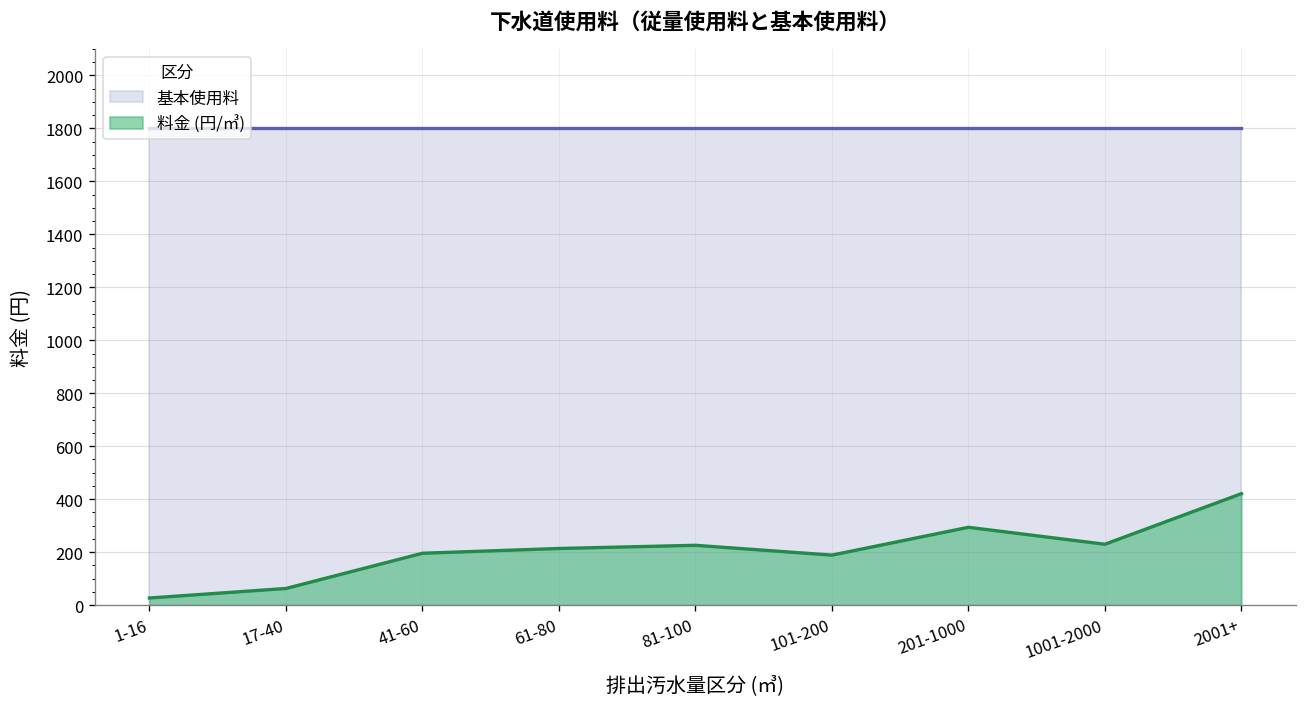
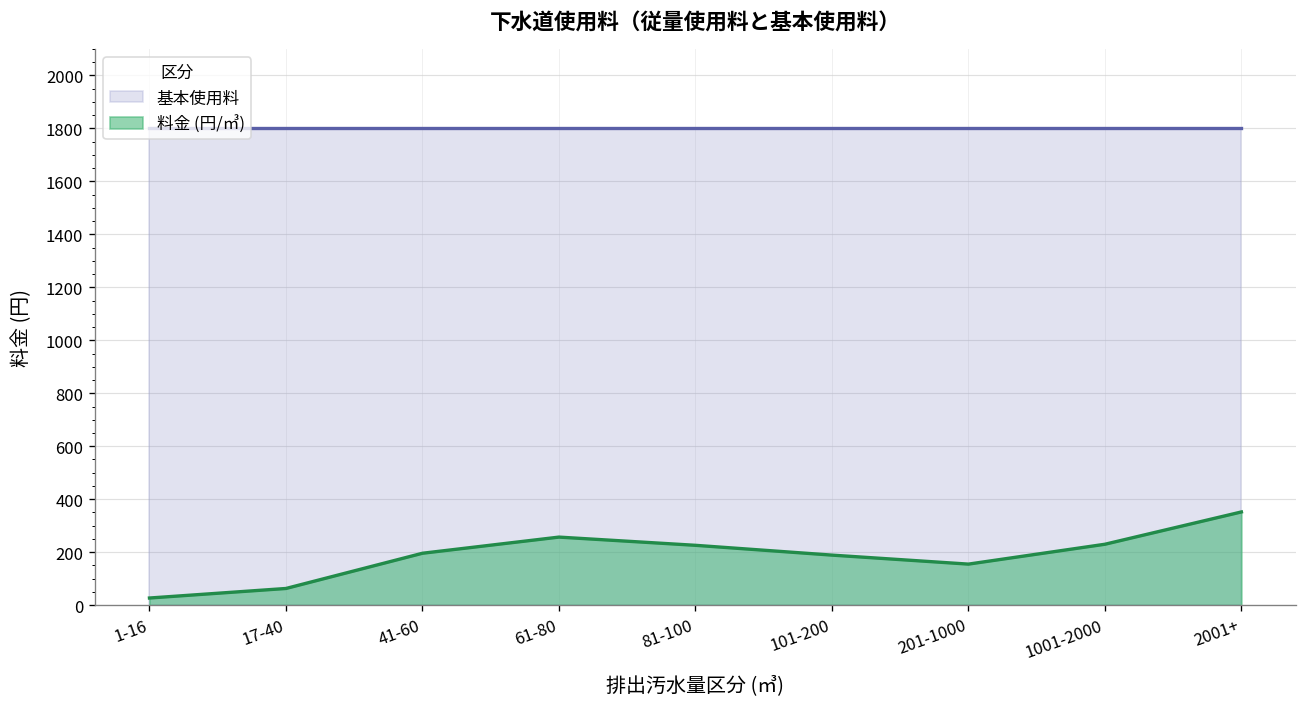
料金 (円/㎥), 61-80: 210 -> 260
料金 (円/㎥), 201-1000: 290 -> 160
料金 (円/㎥), 2001+: 420 -> 350
